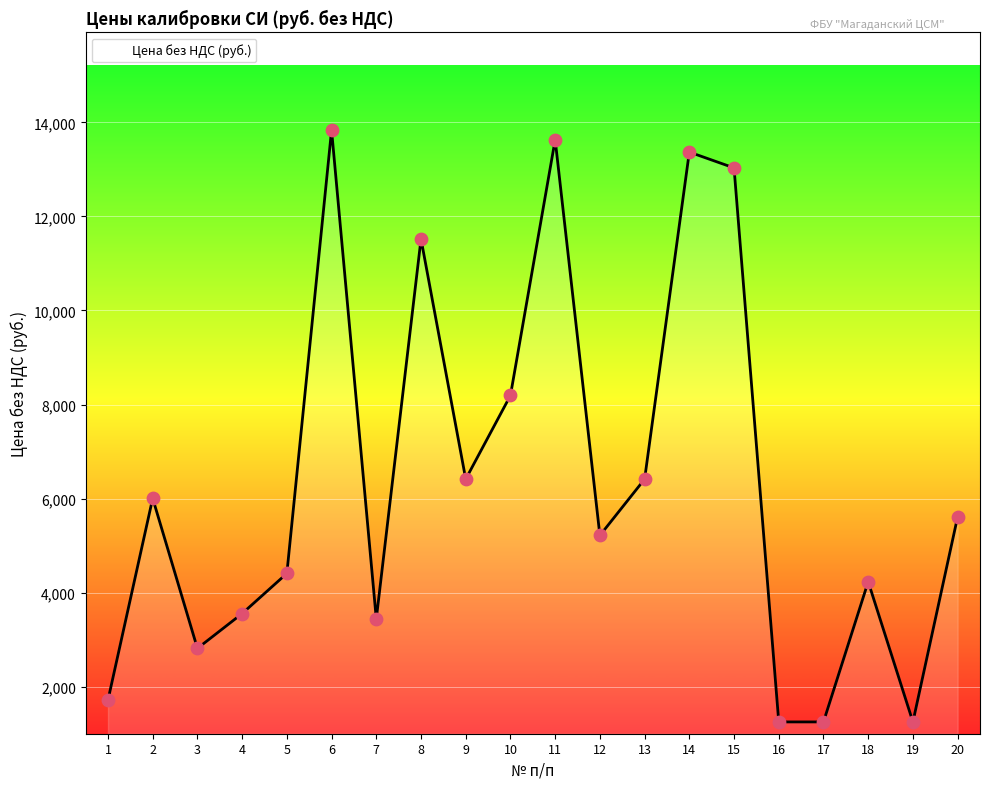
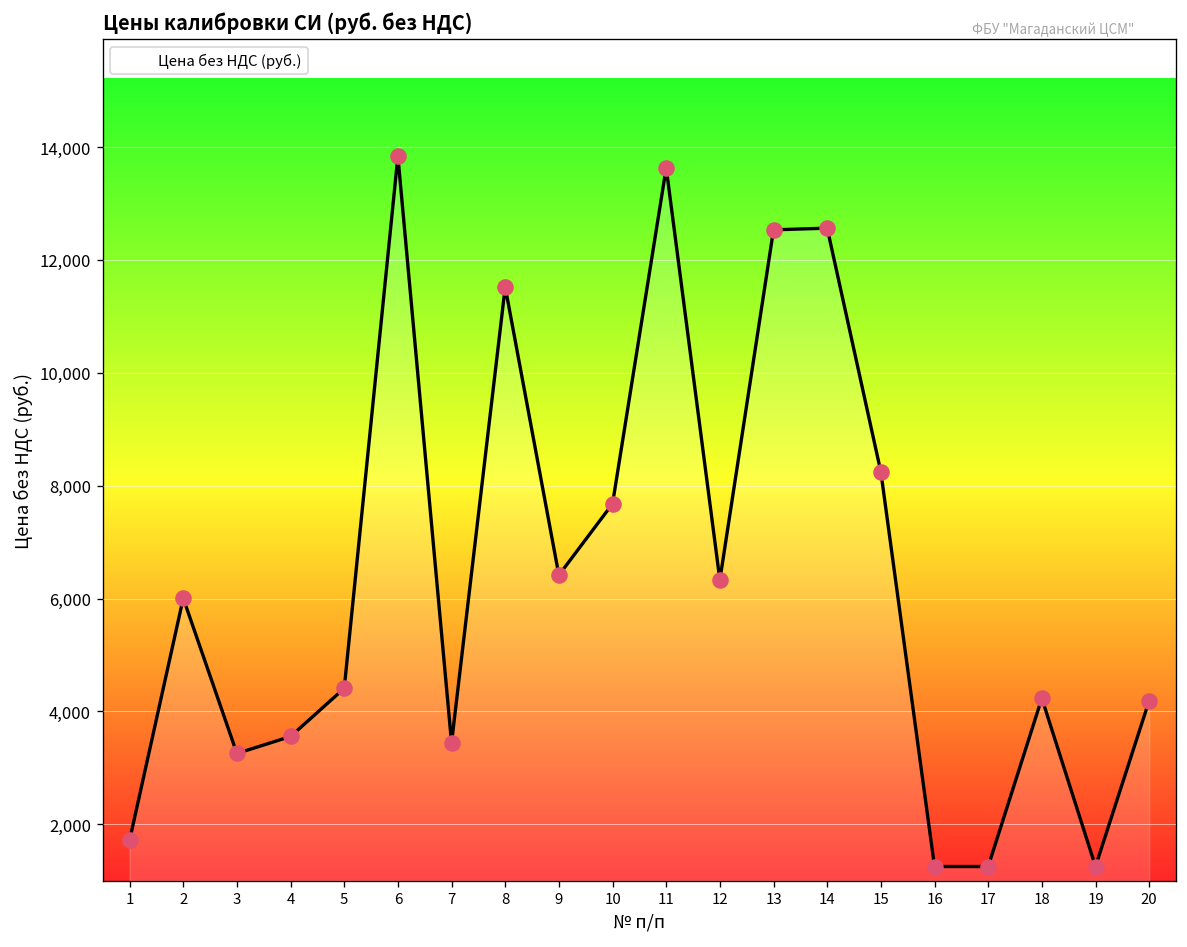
3: 2,800 -> 3,300
10: 8,200 -> 7,700
12: 5,200 -> 6,300
13: 6,400 -> 12,500
14: 13,400 -> 12,600
15: 13,000 -> 8,200
20: 5,600 -> 4,200
